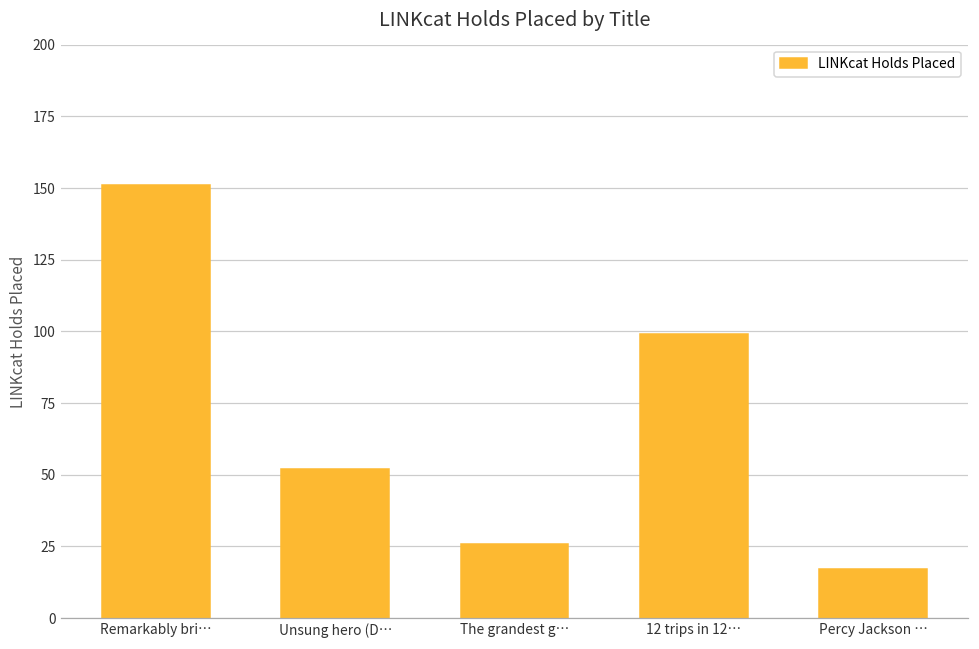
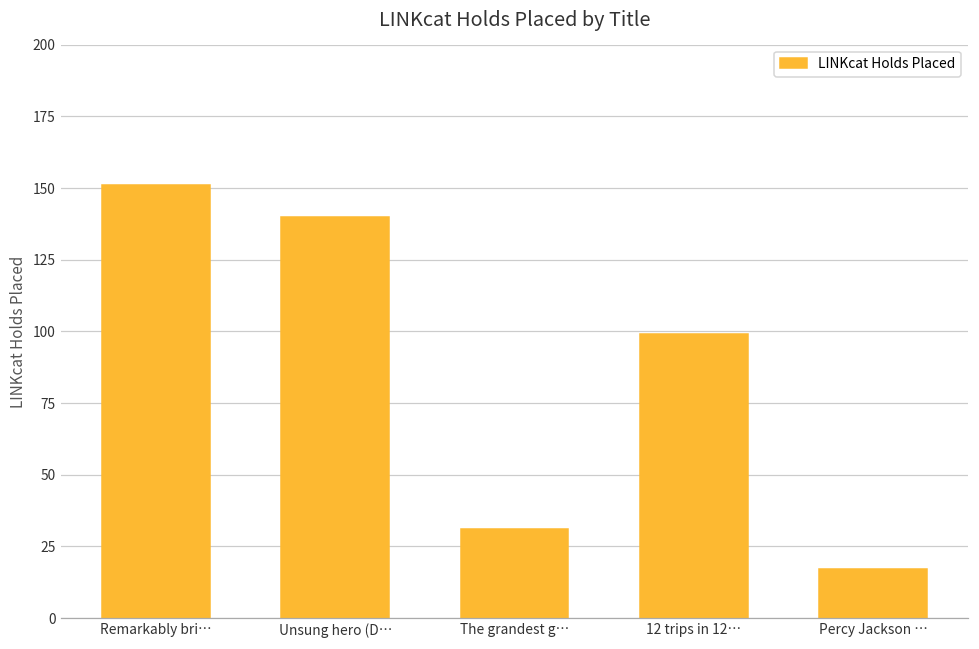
Unsung hero (D…: 52 -> 140
The grandest g…: 26 -> 31
